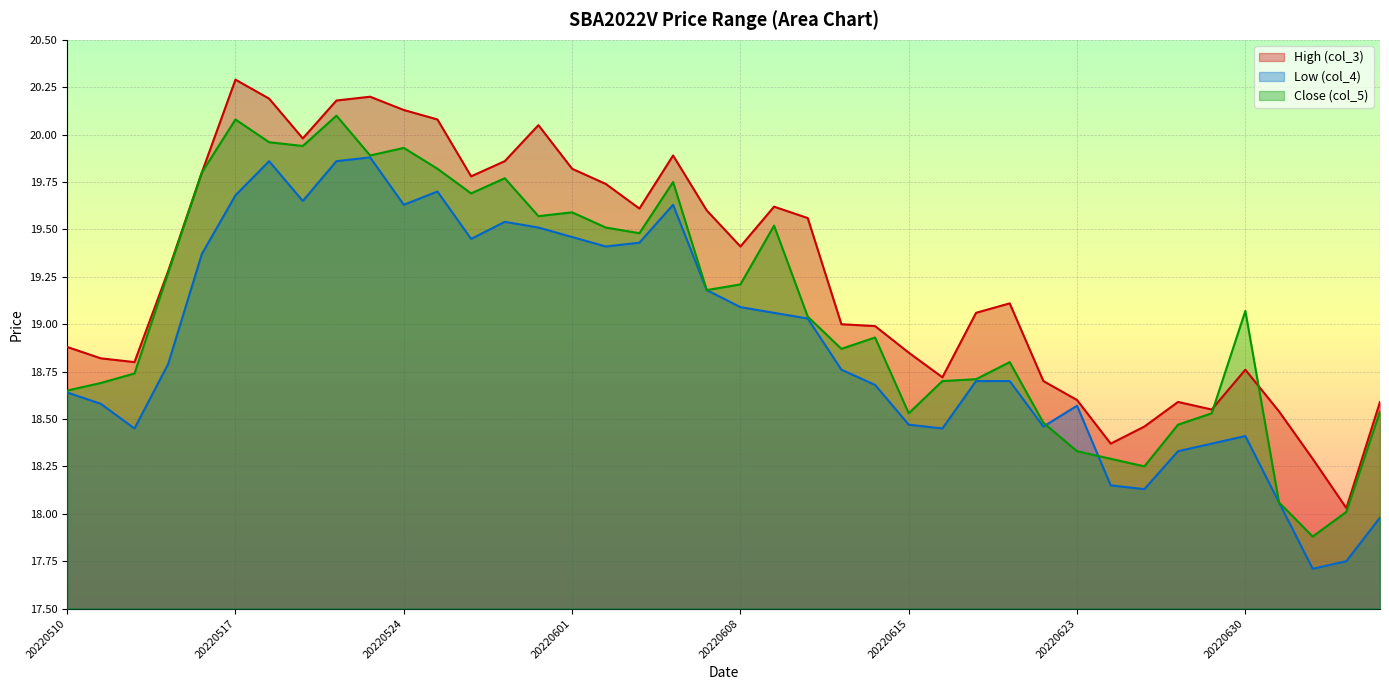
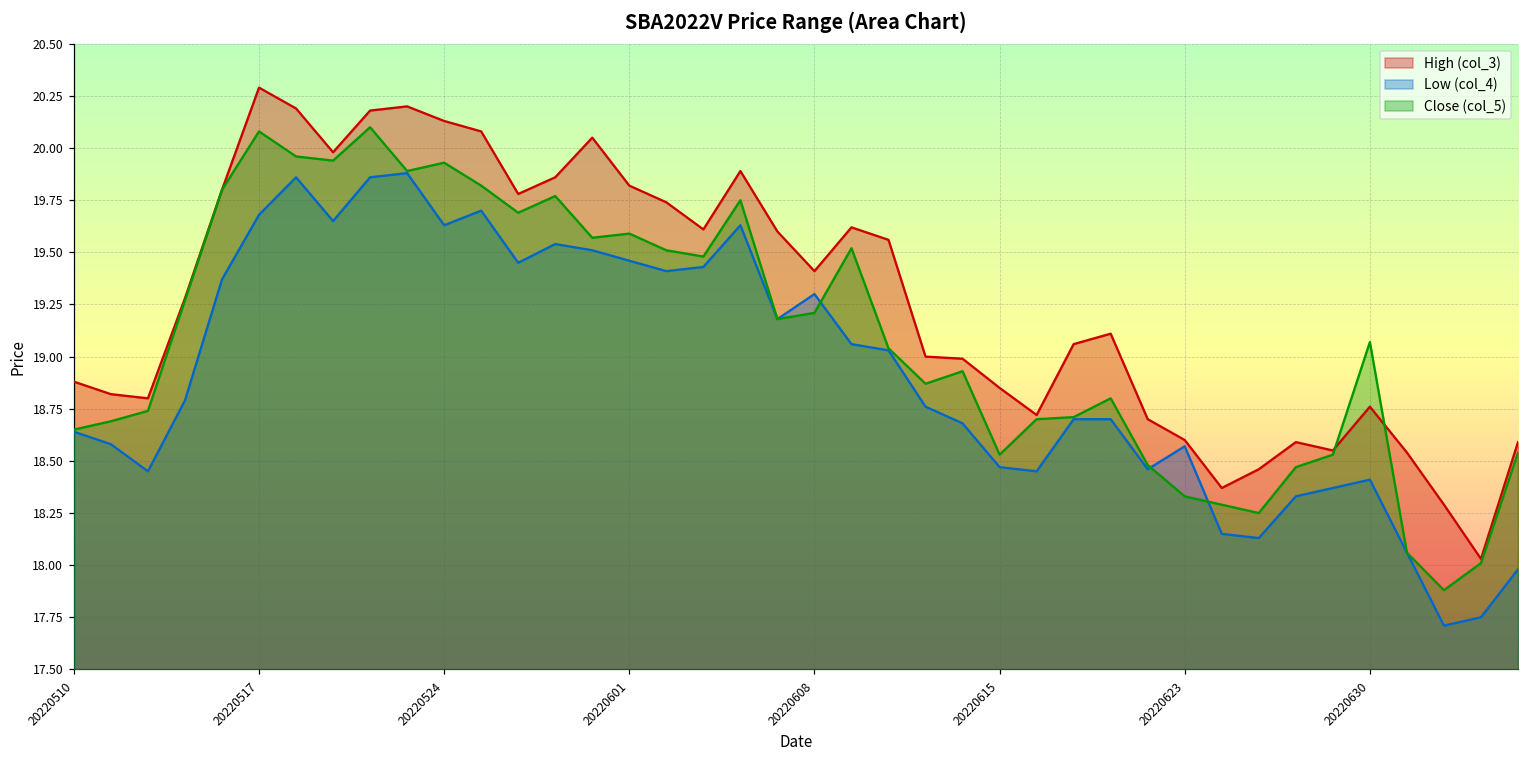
Low (col_4), 20220608: 19.09 -> 19.30
